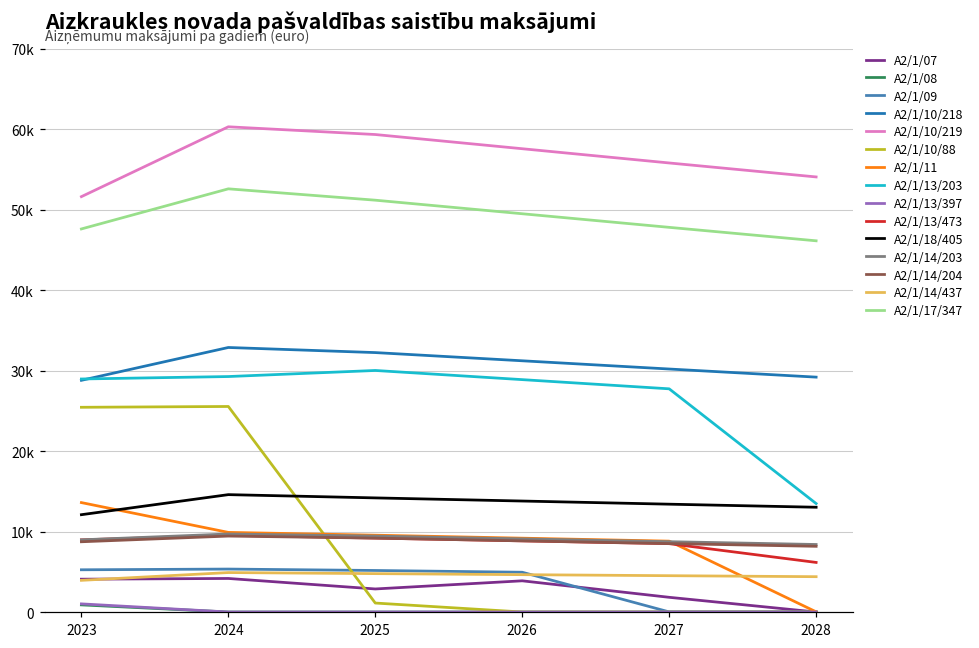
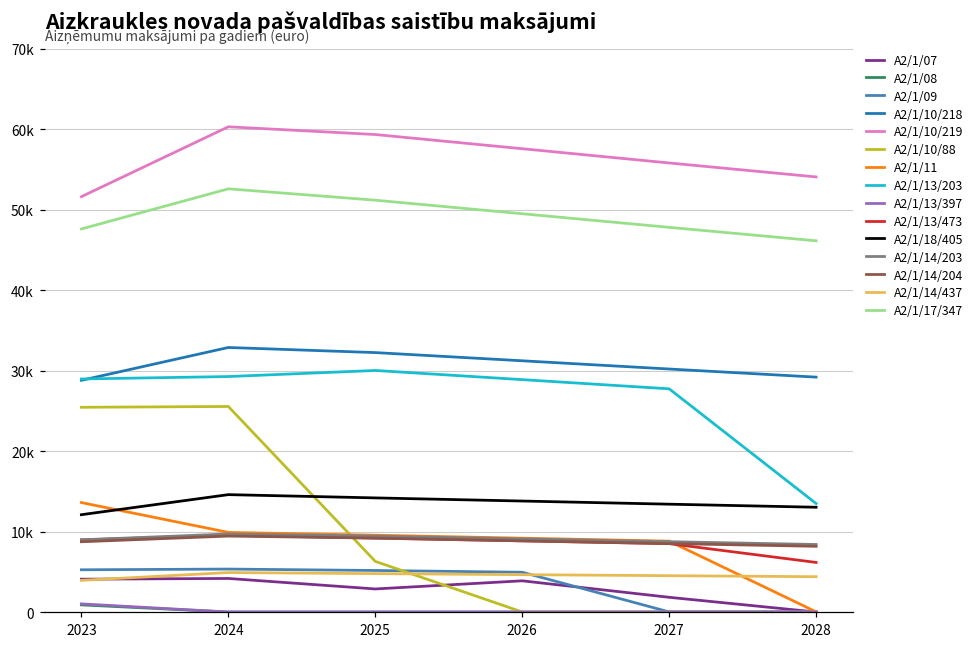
A2/1/10/88, 2025: 1000 -> 6000
